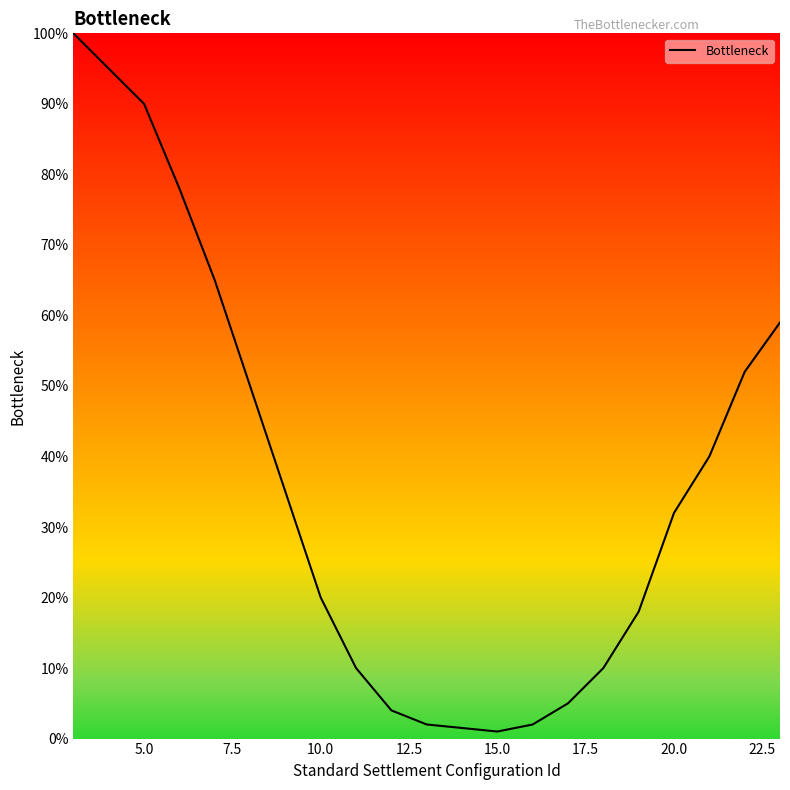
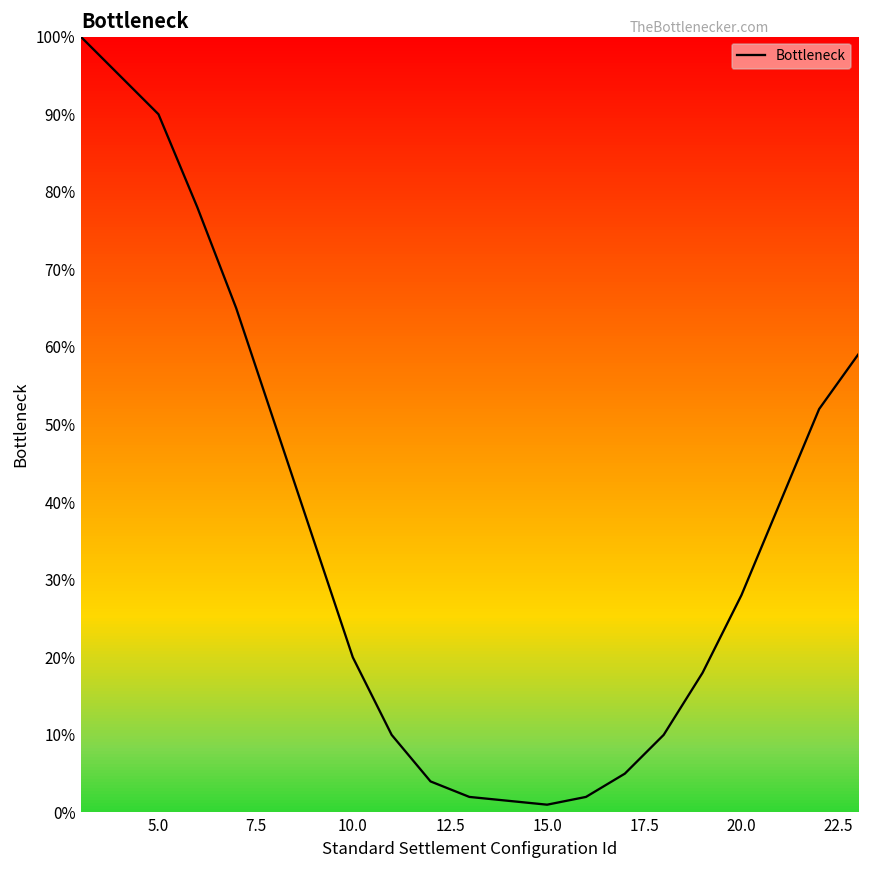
20.0: 32% -> 28%
